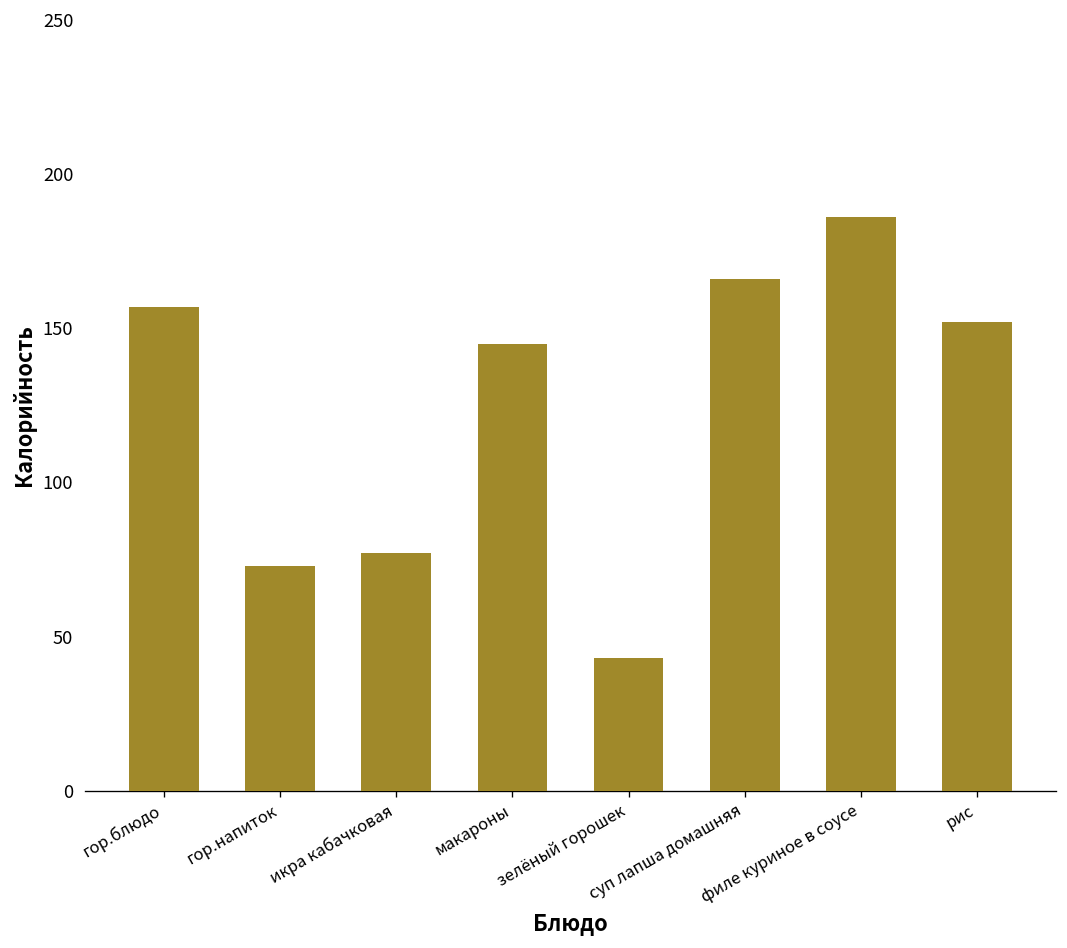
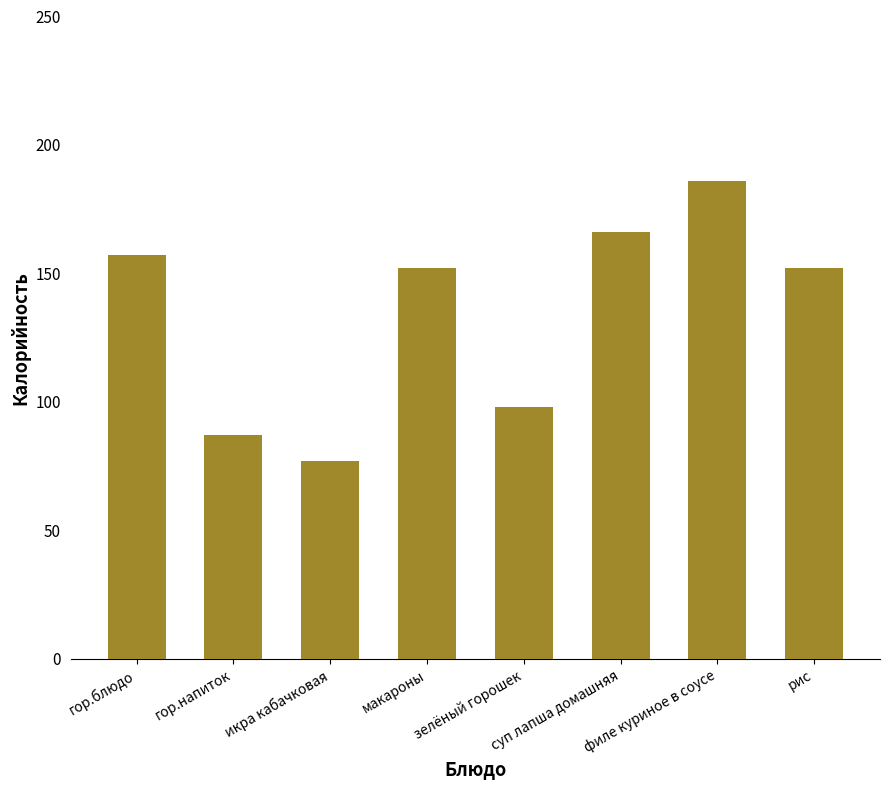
гор.напиток: 73 -> 87
макароны: 145 -> 152
зелёный горошек: 43 -> 98
